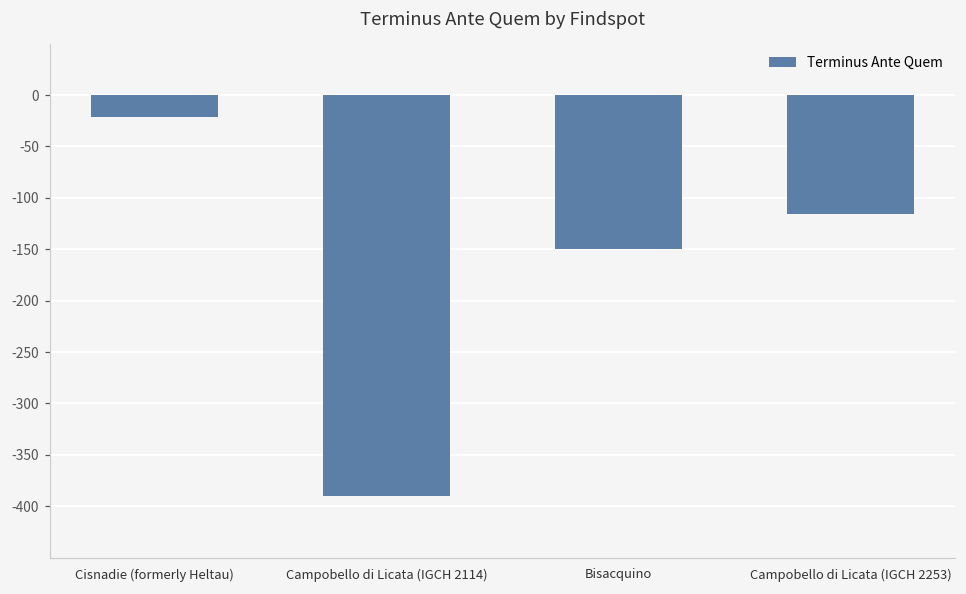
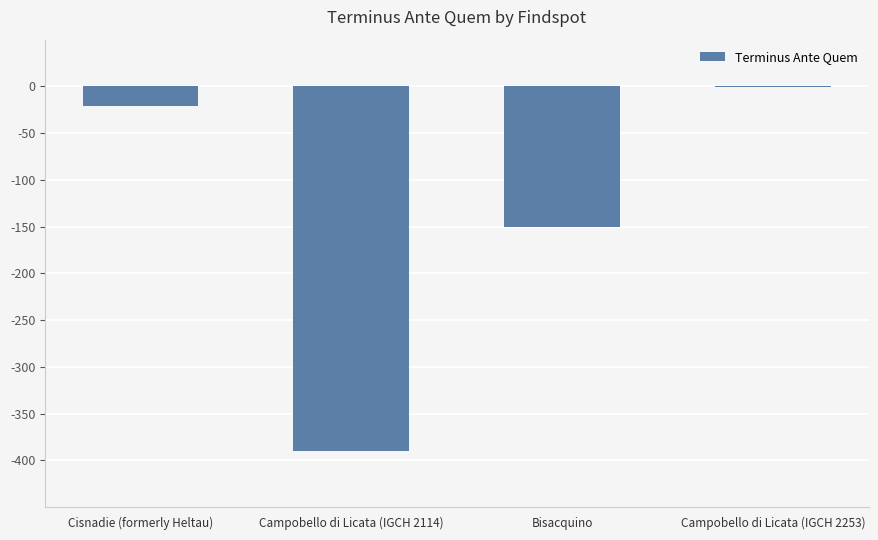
Campobello di Licata (IGCH 2253): -120 -> 0
